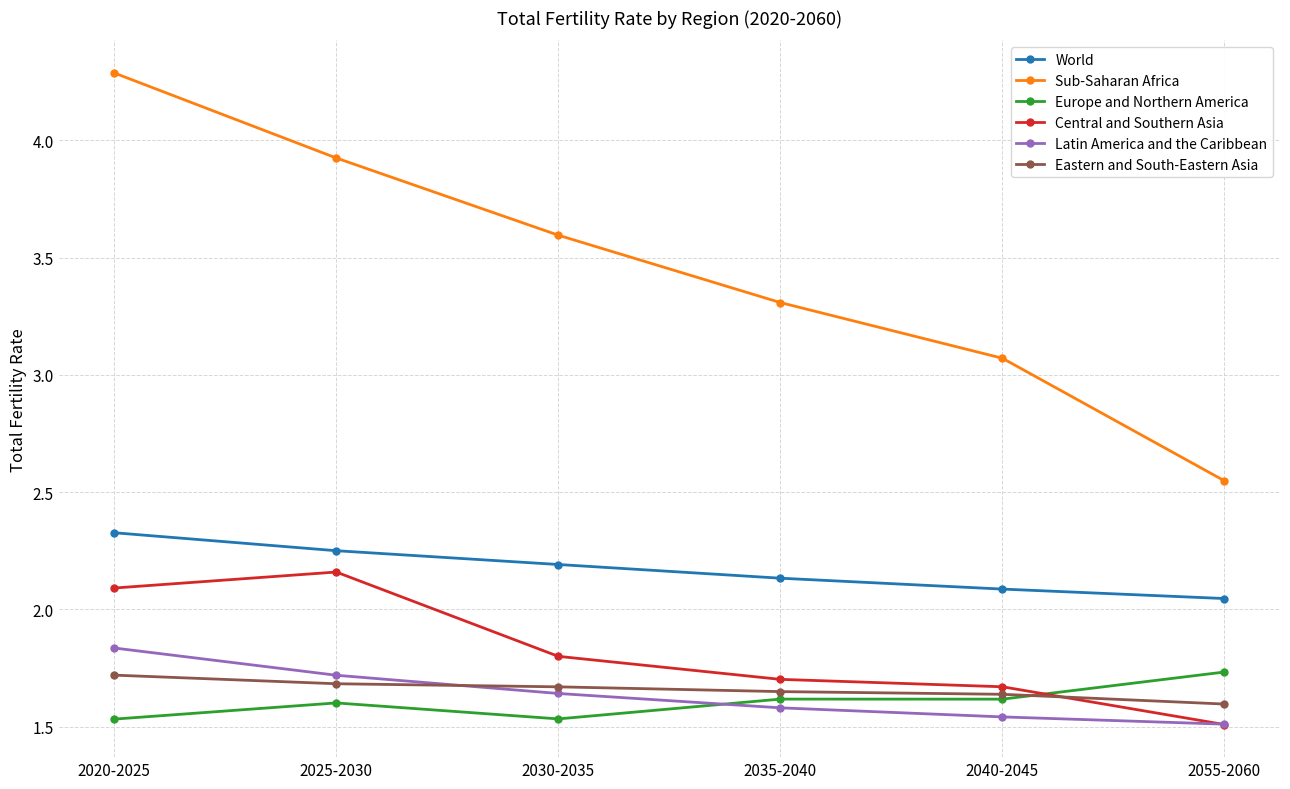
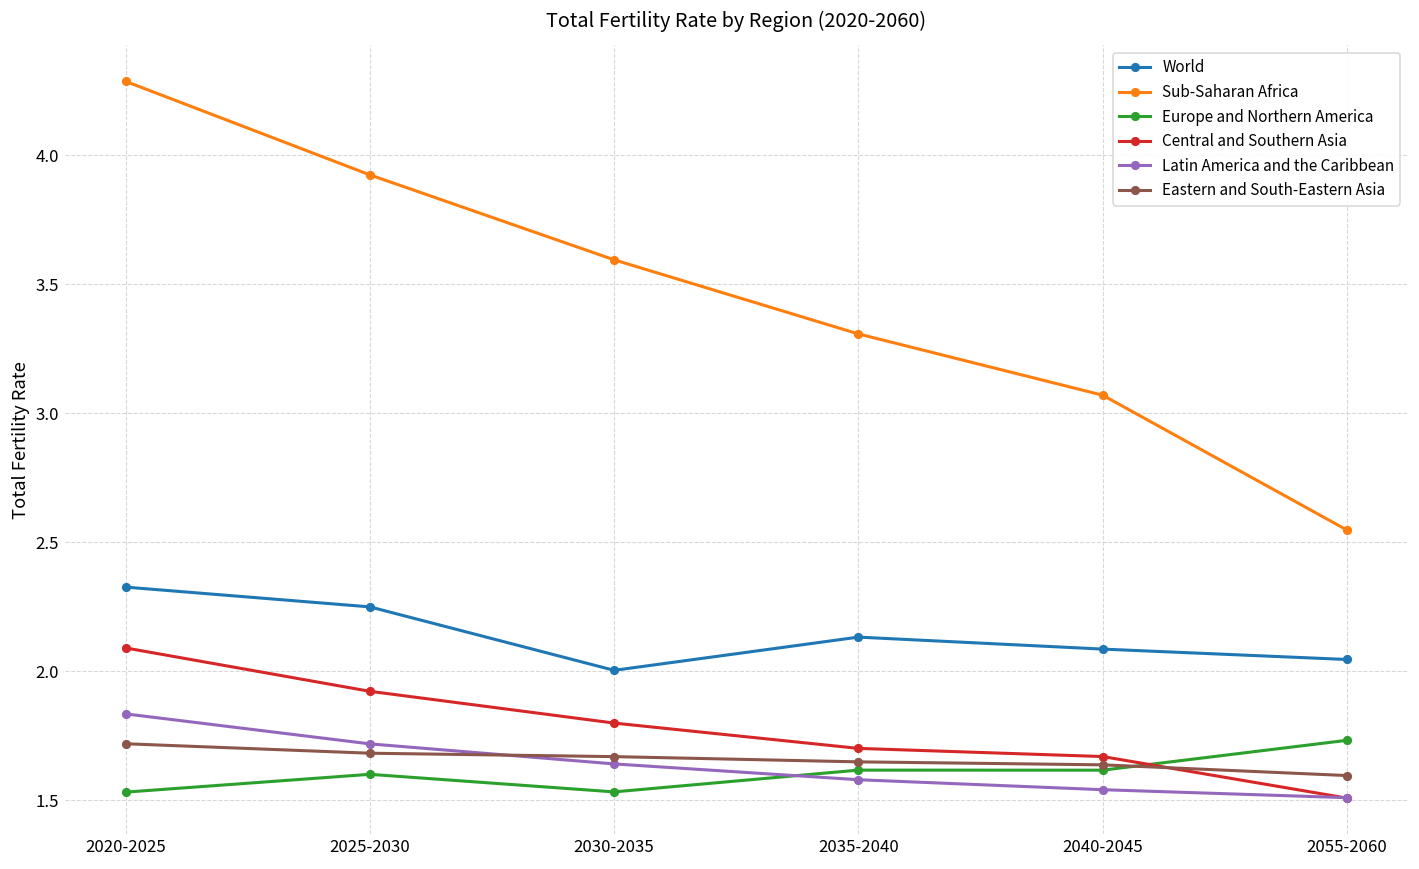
Central and Southern Asia, 2025-2030: 2.16 -> 1.92
World, 2030-2035: 2.19 -> 2.00
